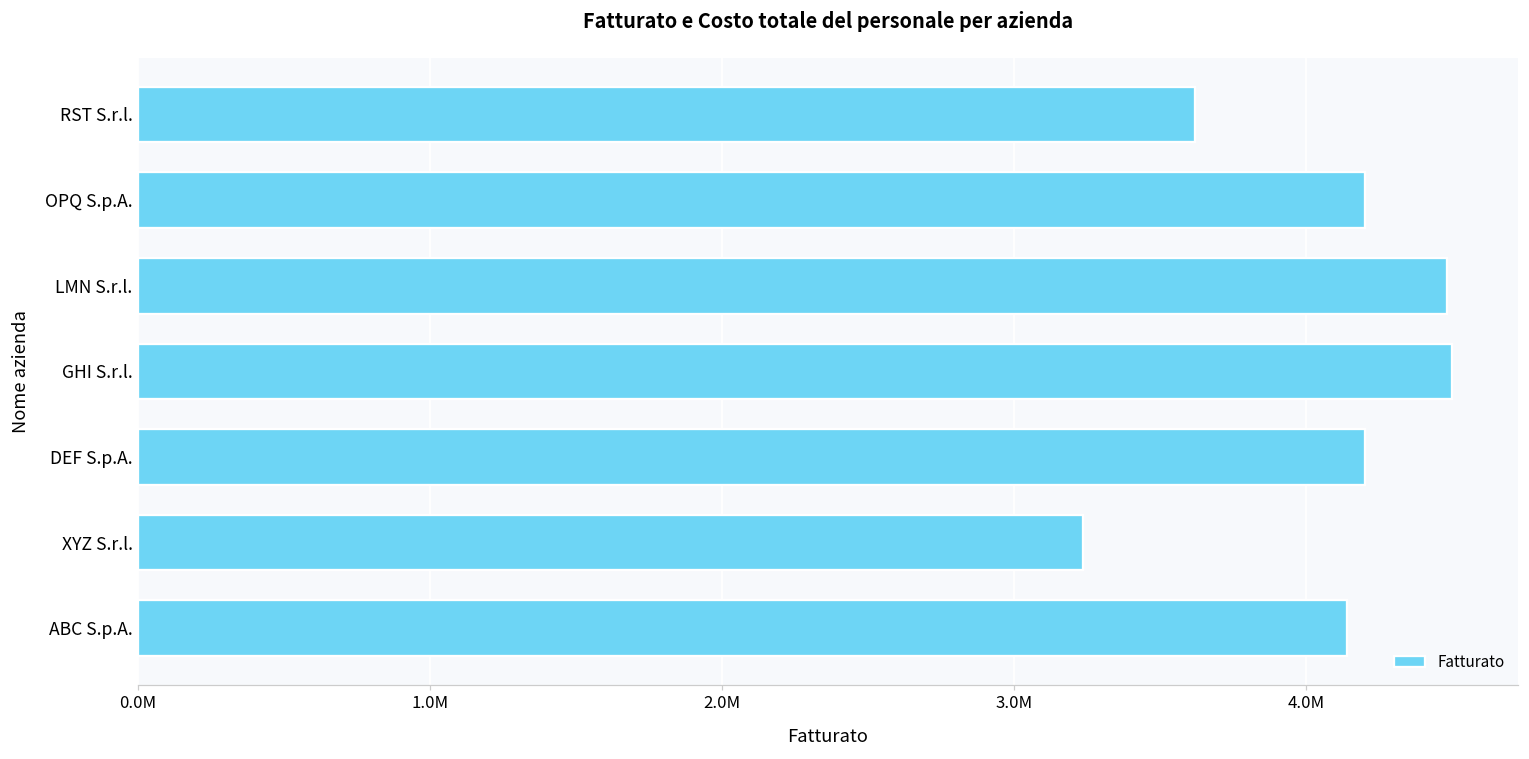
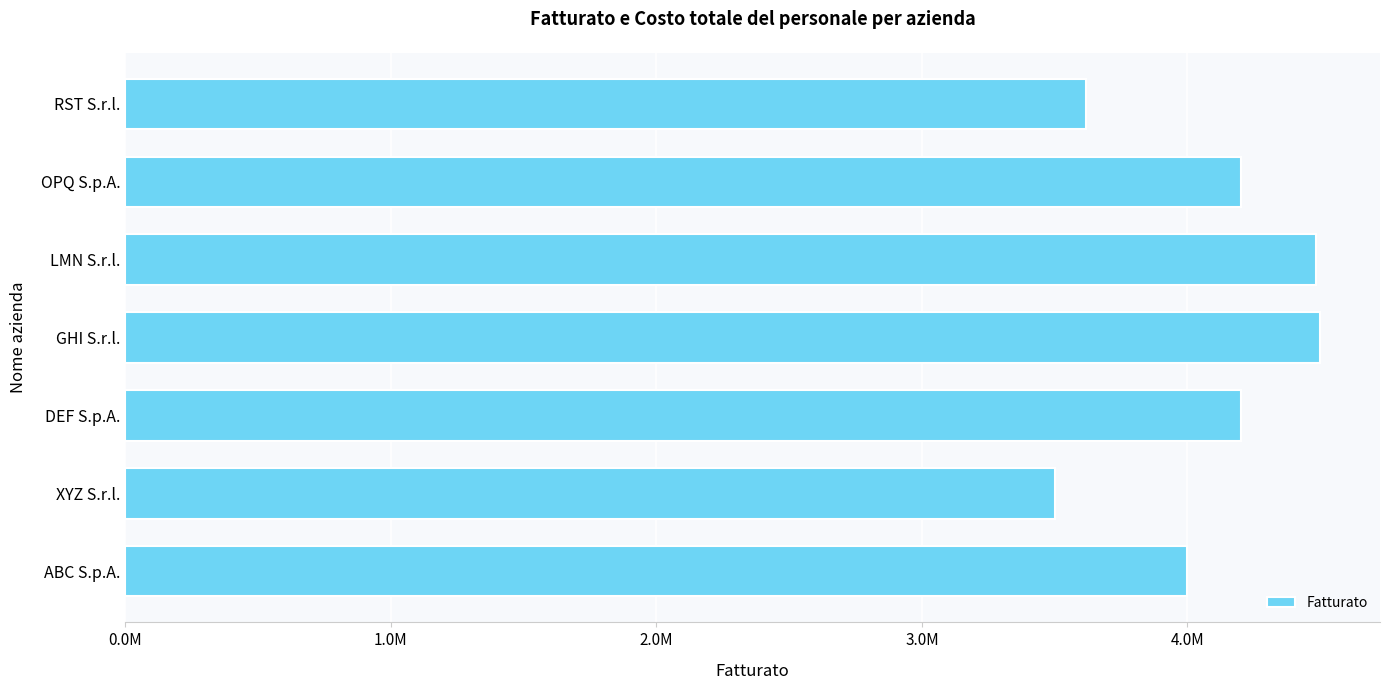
XYZ S.r.l.: 3230000 -> 3500000
ABC S.p.A.: 4140000 -> 4000000
